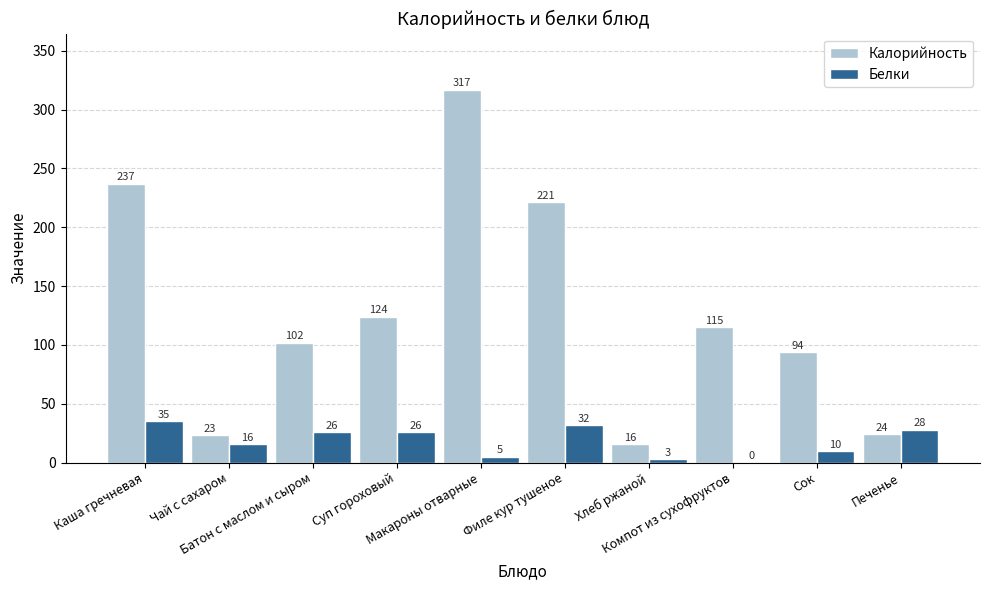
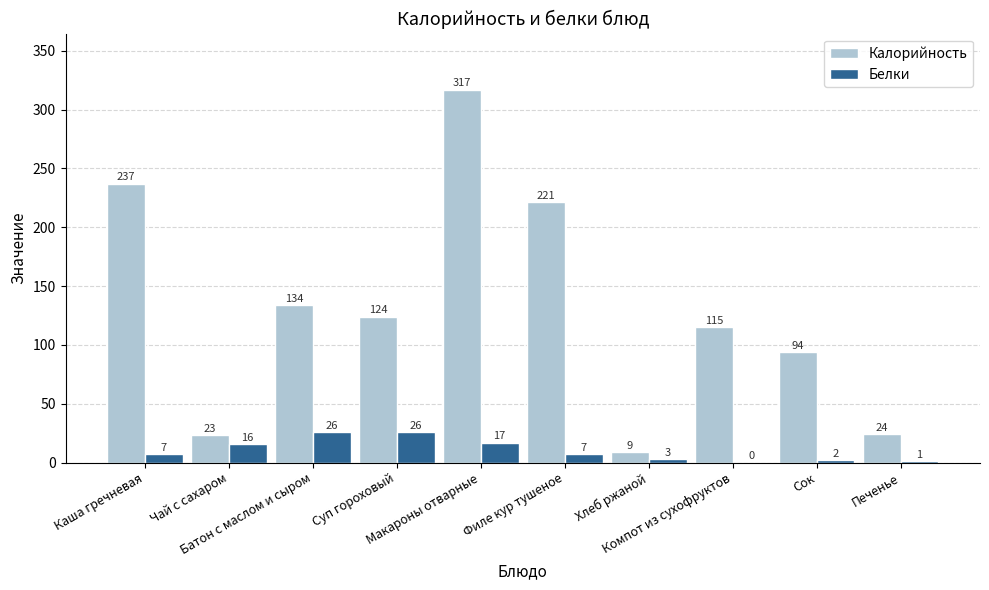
Белки, Каша гречневая: 35 -> 7
Калорийность, Батон с маслом и сыром: 102 -> 134
Белки, Макароны отварные: 5 -> 17
Белки, Филе кур тушеное: 32 -> 7
Калорийность, Хлеб ржаной: 16 -> 9
Белки, Сок: 10 -> 2
Белки, Печенье: 28 -> 1
